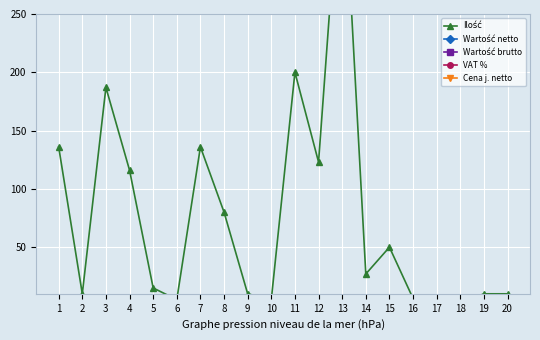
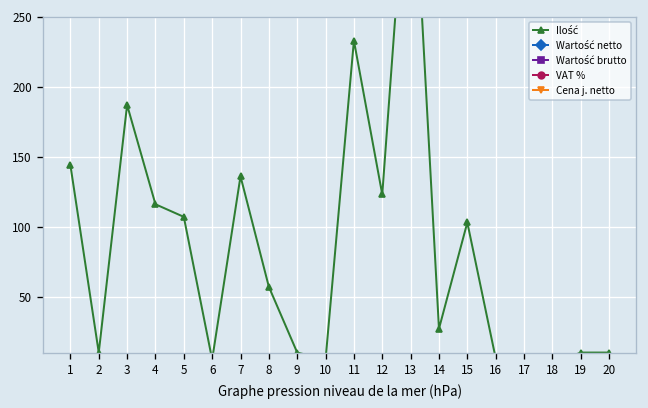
Ilość, 1: 136 -> 144
Ilość, 5: 15 -> 107
Ilość, 8: 80 -> 57
Ilość, 11: 200 -> 233
Ilość, 15: 50 -> 103
